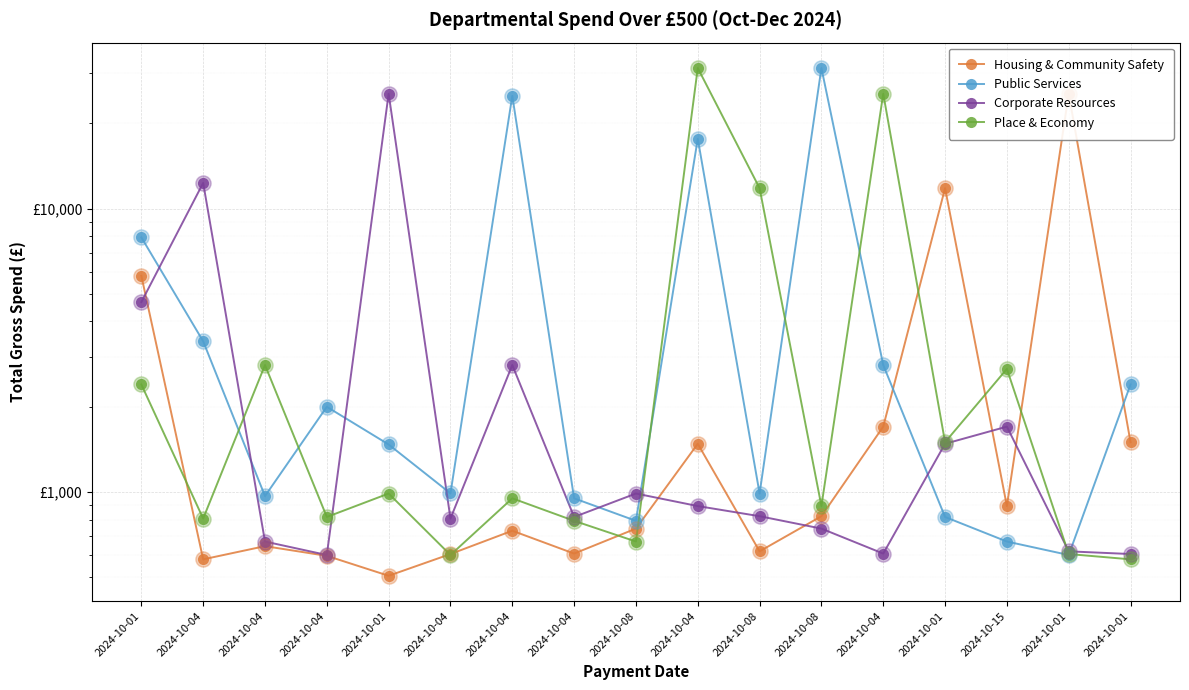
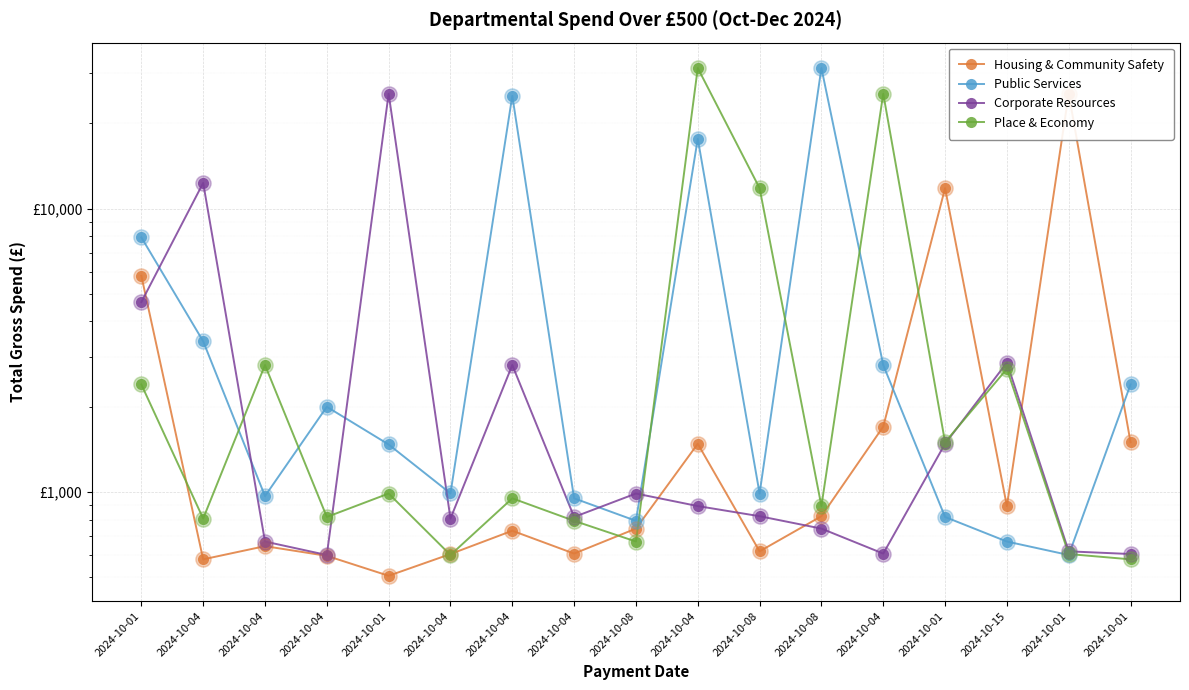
Corporate Resources, 2024-10-15: £1,700 -> £2,900
